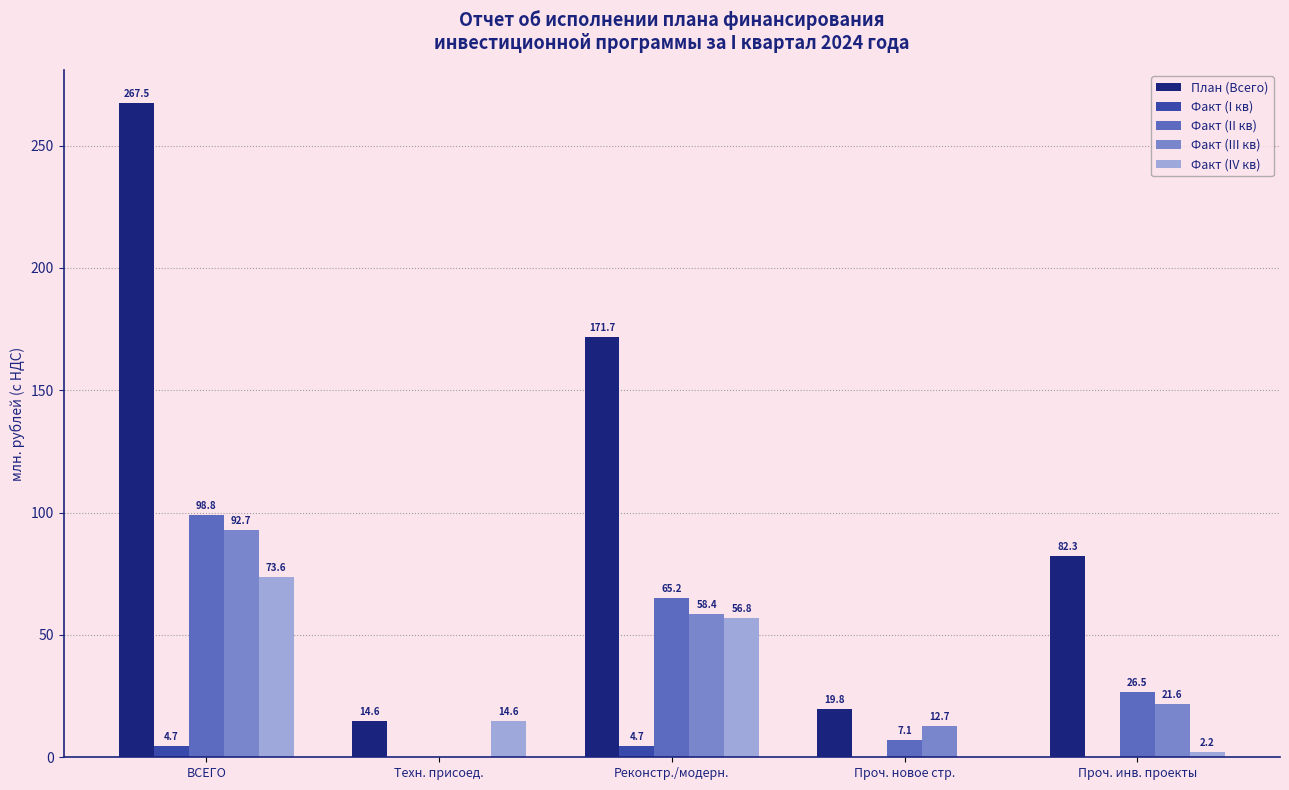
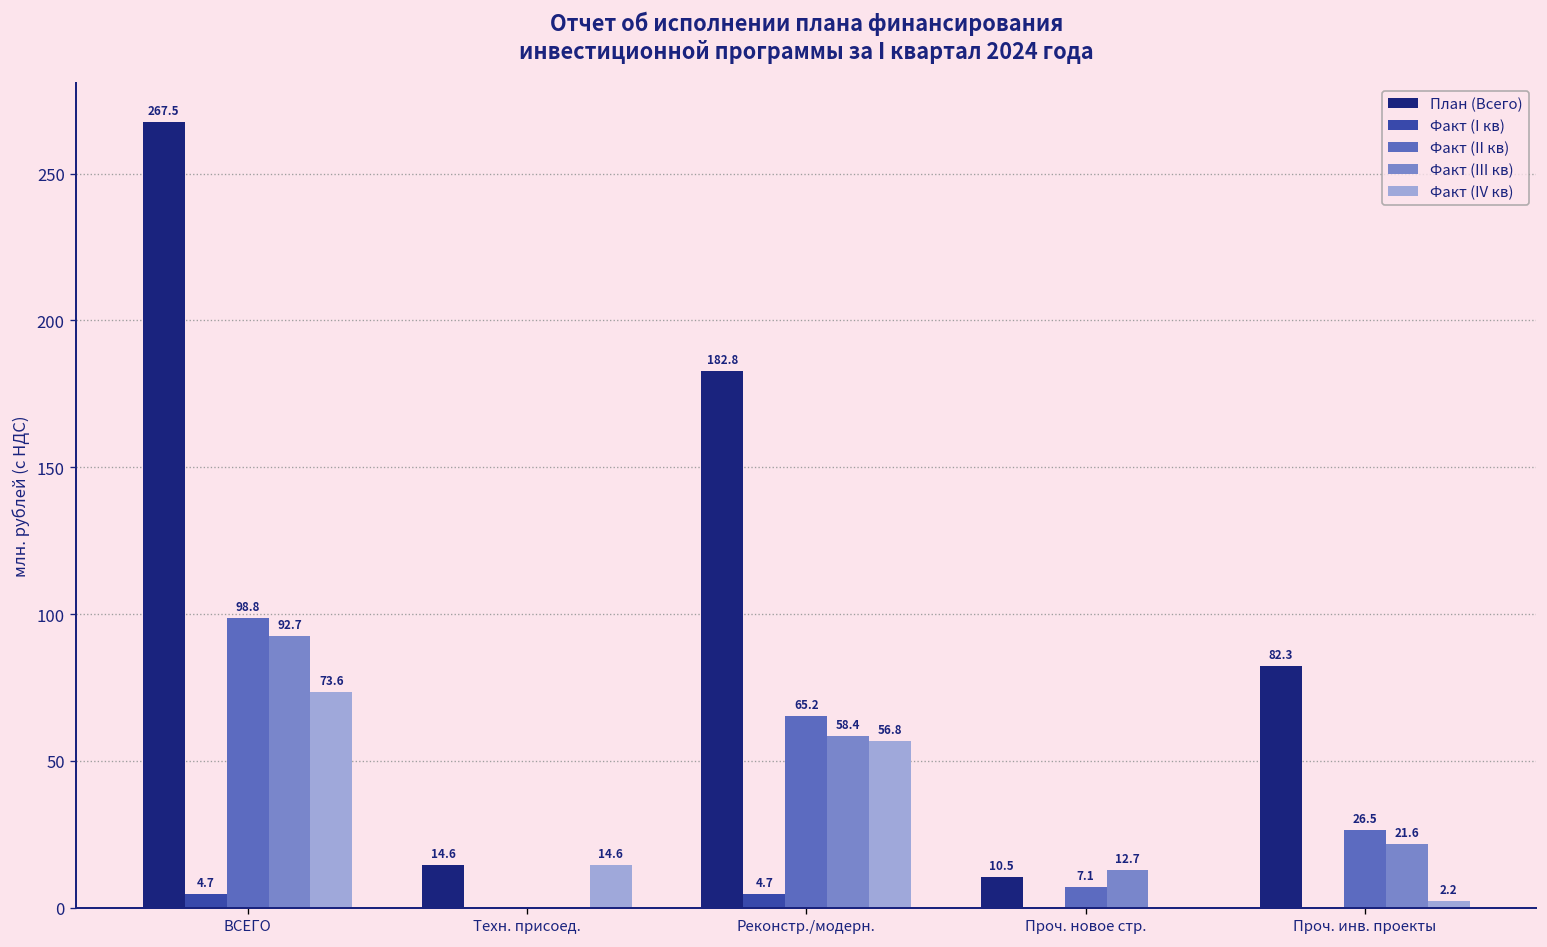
План (Всего), Реконстр./модерн.: 171.7 -> 182.8
План (Всего), Проч. новое стр.: 19.8 -> 10.5
